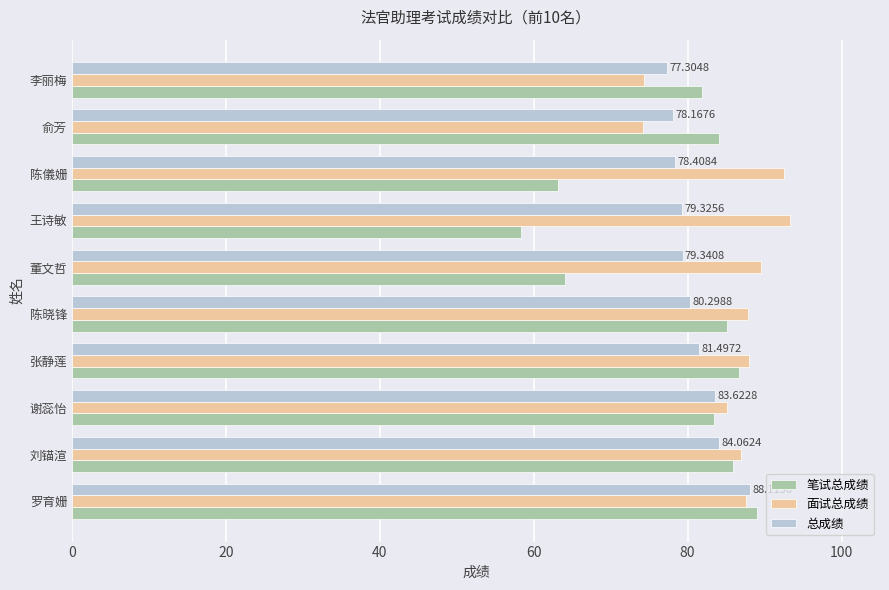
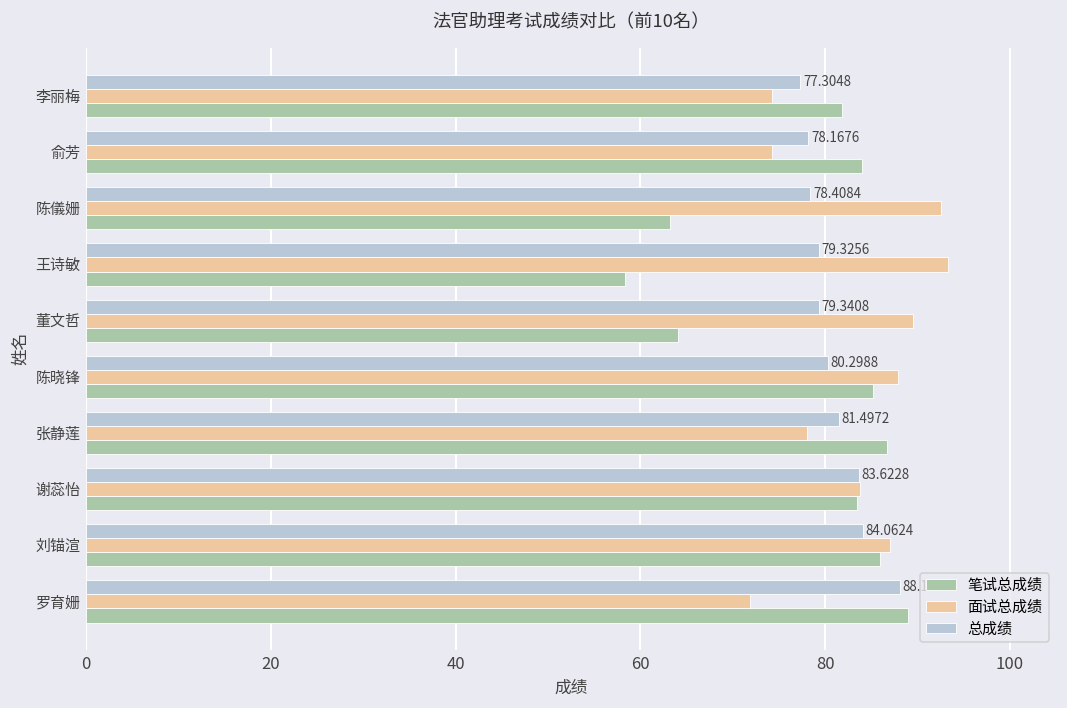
面试总成绩, 张静莲: 88 -> 78
面试总成绩, 谢蕊怡: 85 -> 84
面试总成绩, 罗育姗: 88 -> 72
